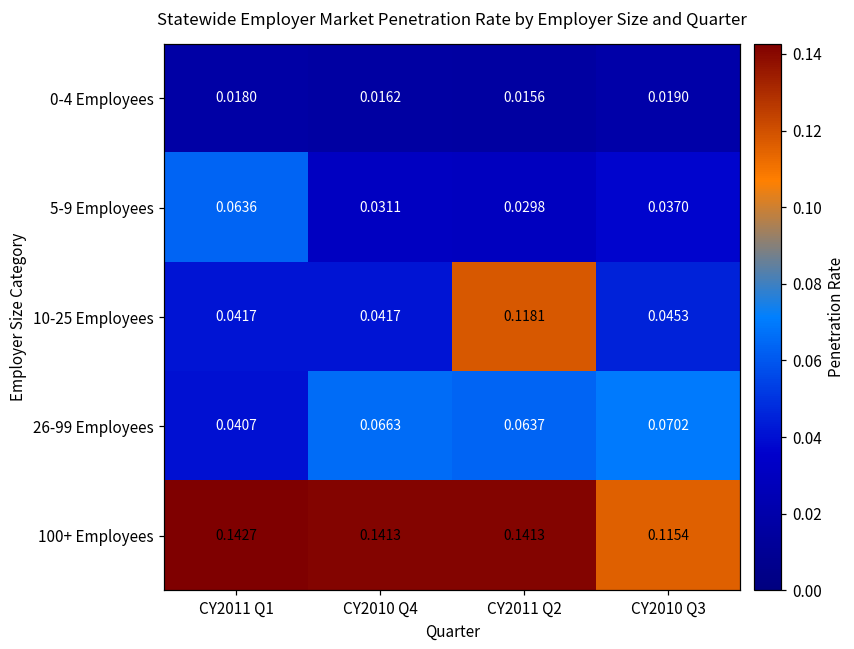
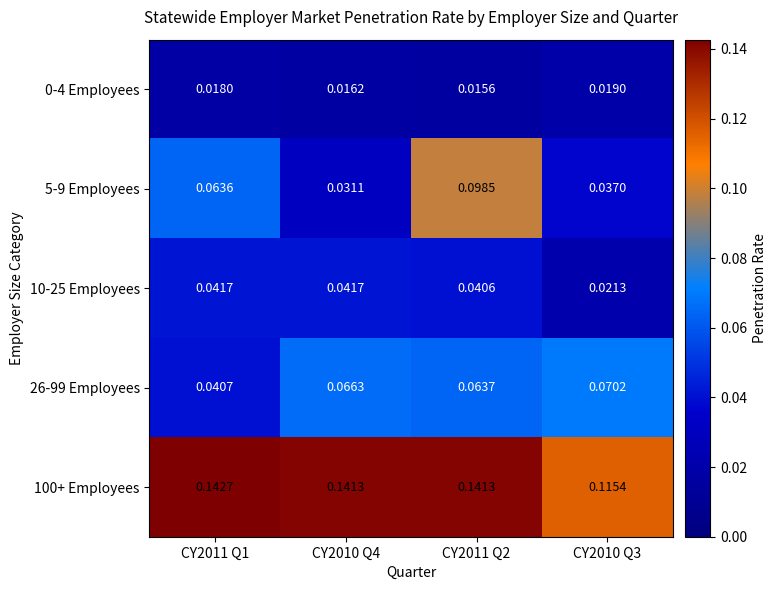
5-9 Employees, CY2011 Q2: 0.0298 -> 0.0985
10-25 Employees, CY2011 Q2: 0.1181 -> 0.0406
10-25 Employees, CY2010 Q3: 0.0453 -> 0.0213
